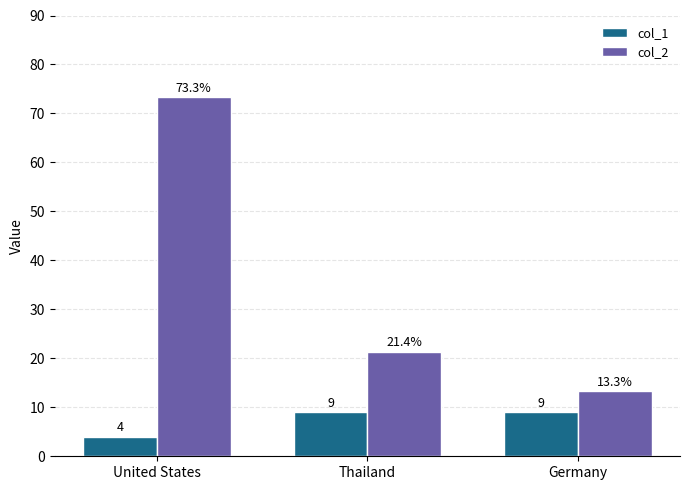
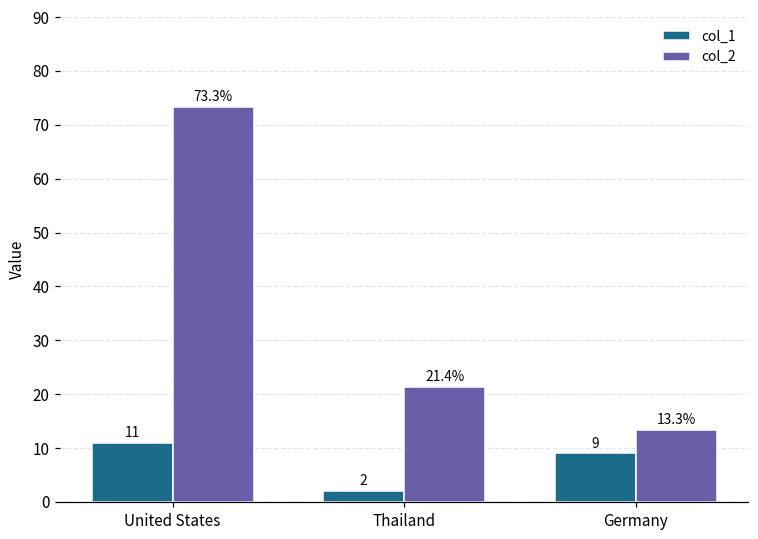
col_1, United States: 4 -> 11
col_1, Thailand: 9 -> 2
